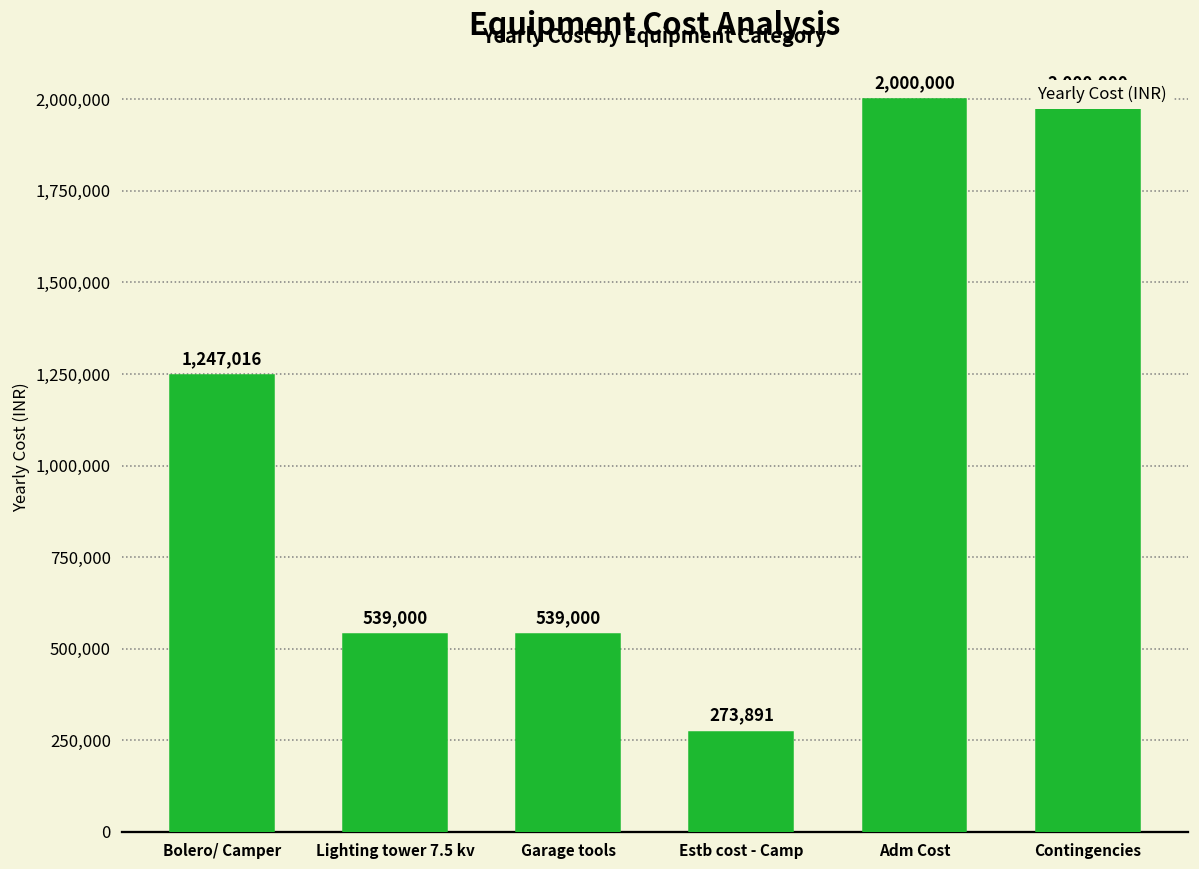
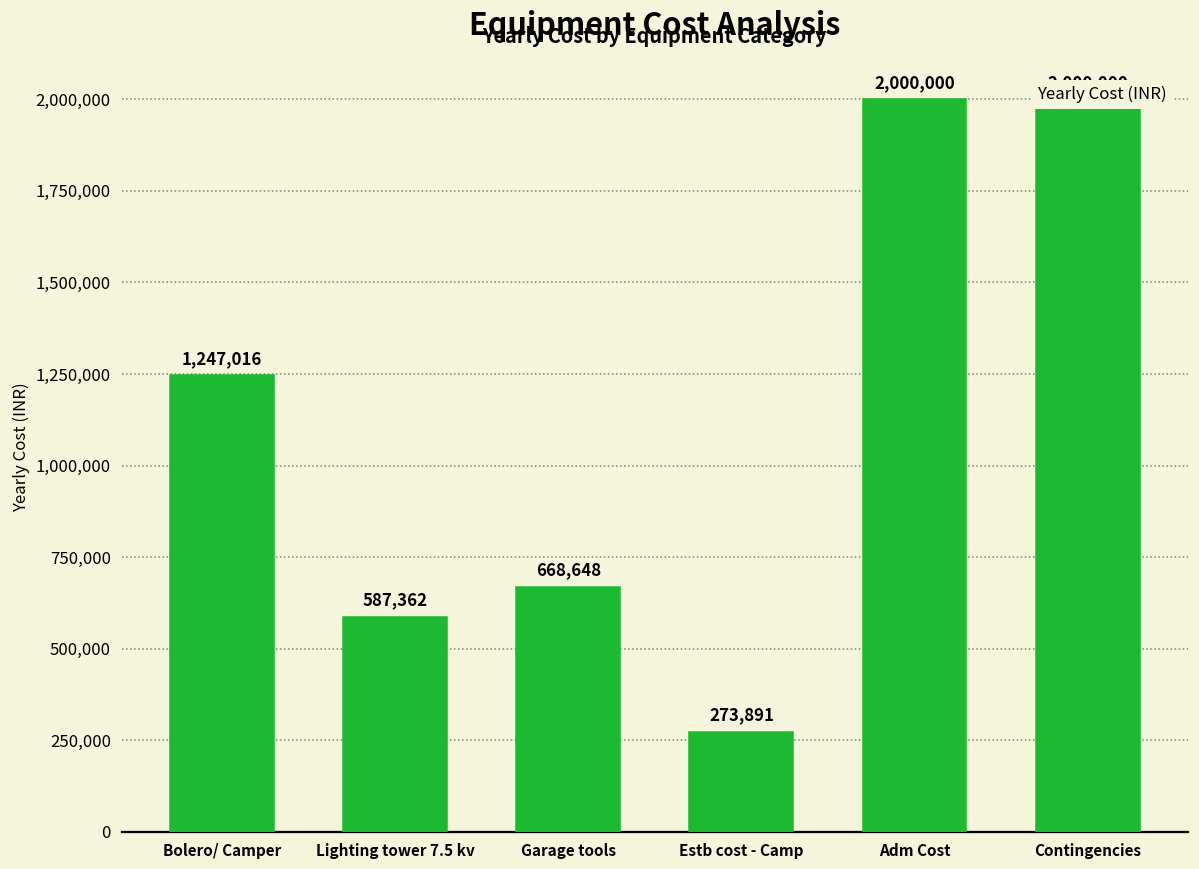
Lighting tower 7.5 kv: 539,000 -> 587,362
Garage tools: 539,000 -> 668,648
